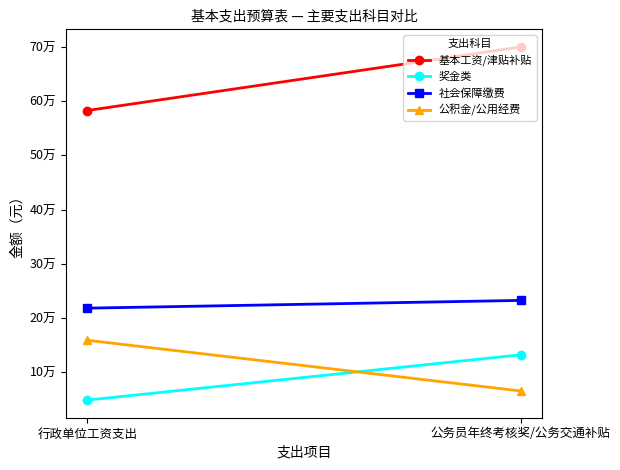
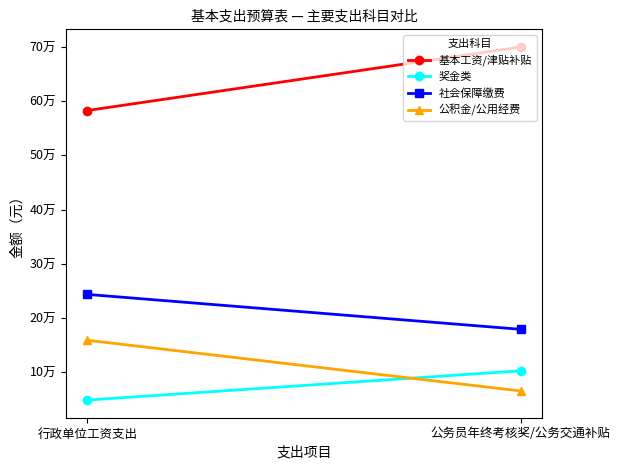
社会保障缴费, 行政单位工资支出: 22万 -> 24万
奖金类, 公务员年终考核奖/公务交通补贴: 13万 -> 10万
社会保障缴费, 公务员年终考核奖/公务交通补贴: 23万 -> 18万
